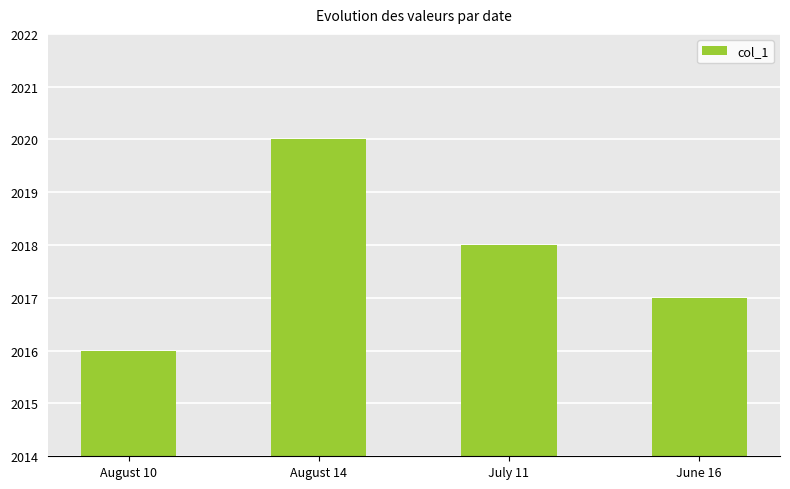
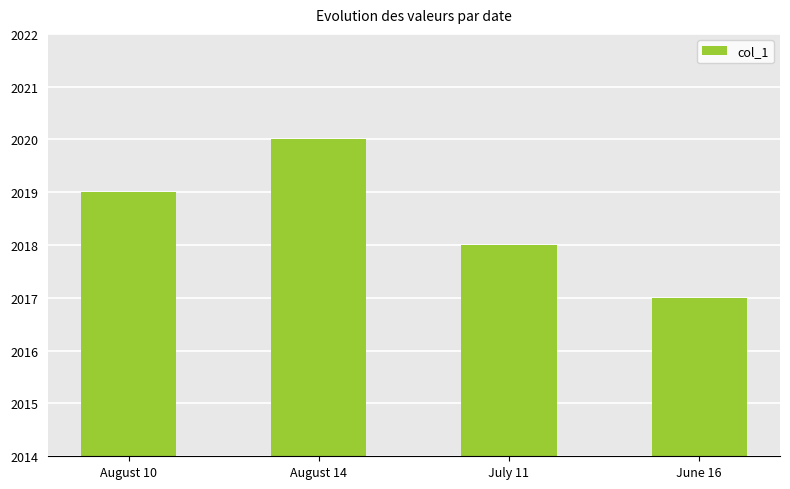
August 10: 2016 -> 2019
